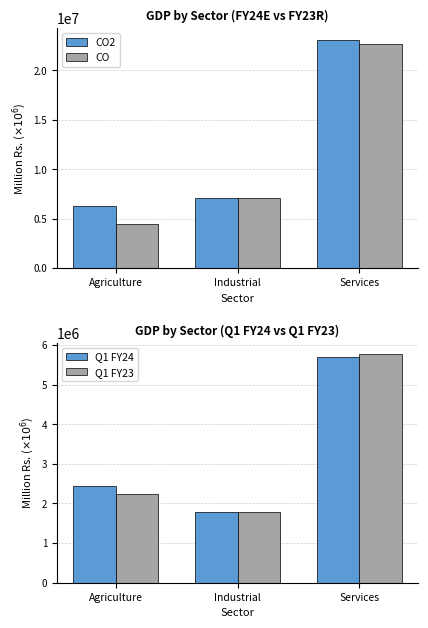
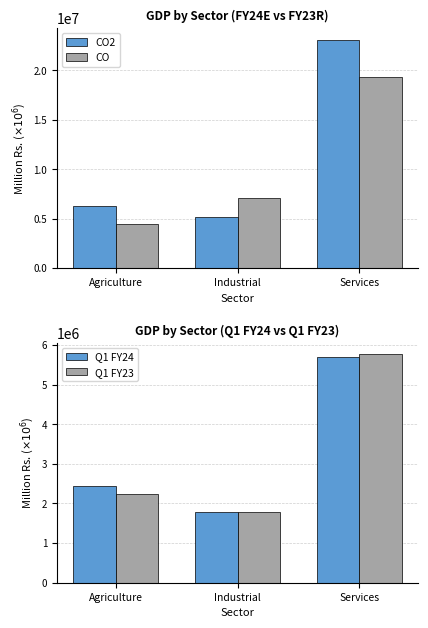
GDP by Sector (FY24E vs FY23R), CO2, Industrial: 7000000 -> 5000000
GDP by Sector (FY24E vs FY23R), CO, Services: 23000000 -> 19000000
